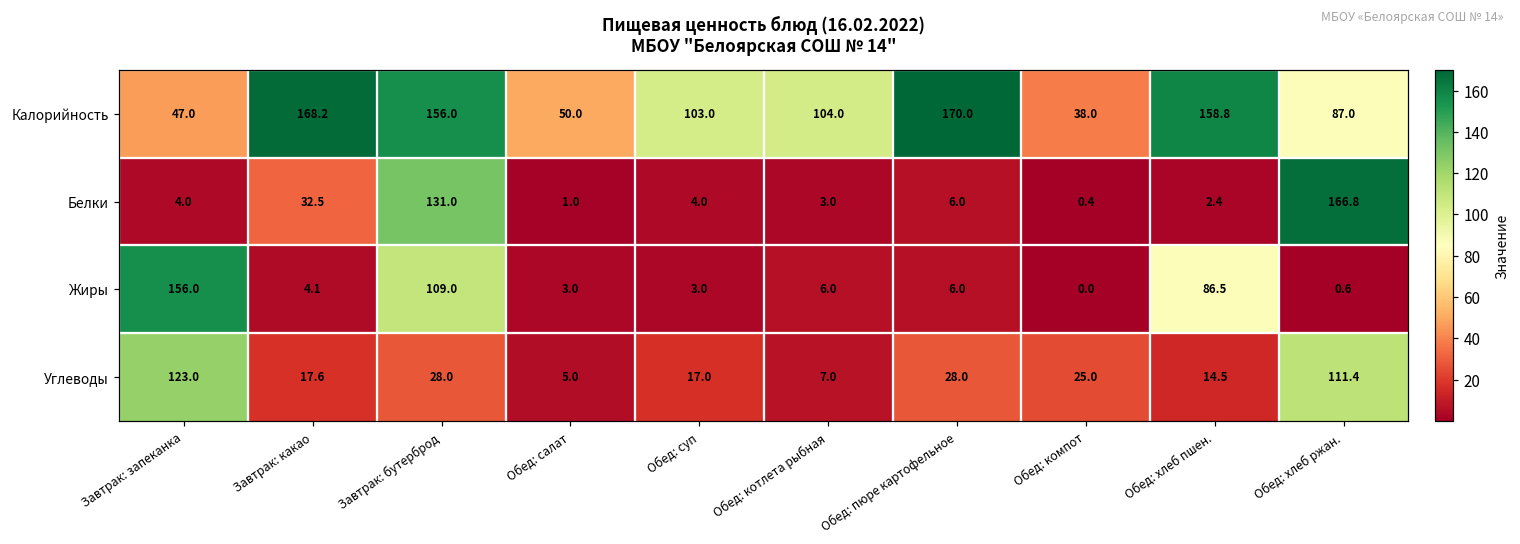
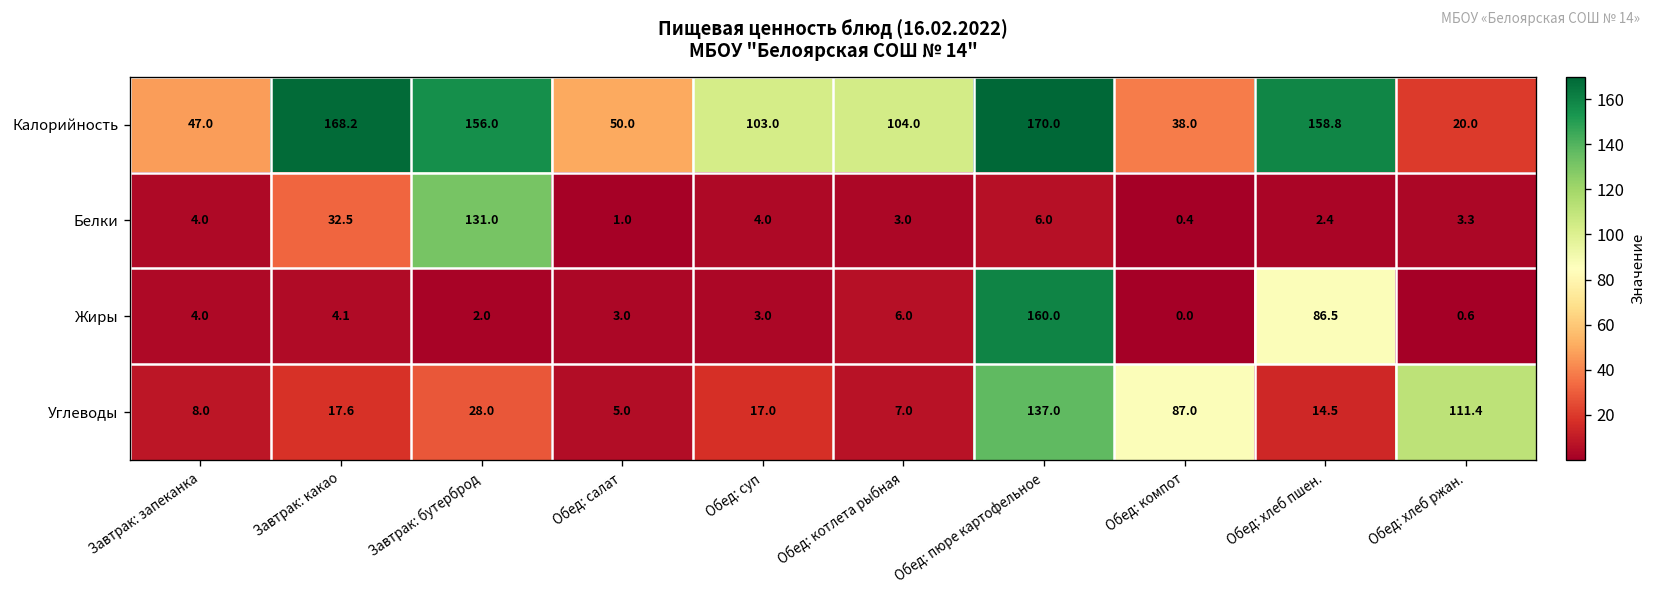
Калорийность, Обед: хлеб ржан.: 87.0 -> 20.0
Белки, Обед: хлеб ржан.: 166.8 -> 3.3
Жиры, Завтрак: запеканка: 156.0 -> 4.0
Жиры, Завтрак: бутерброд: 109.0 -> 2.0
Жиры, Обед: пюре картофельное: 6.0 -> 160.0
Углеводы, Завтрак: запеканка: 123.0 -> 8.0
Углеводы, Обед: пюре картофельное: 28.0 -> 137.0
Углеводы, Обед: компот: 25.0 -> 87.0
